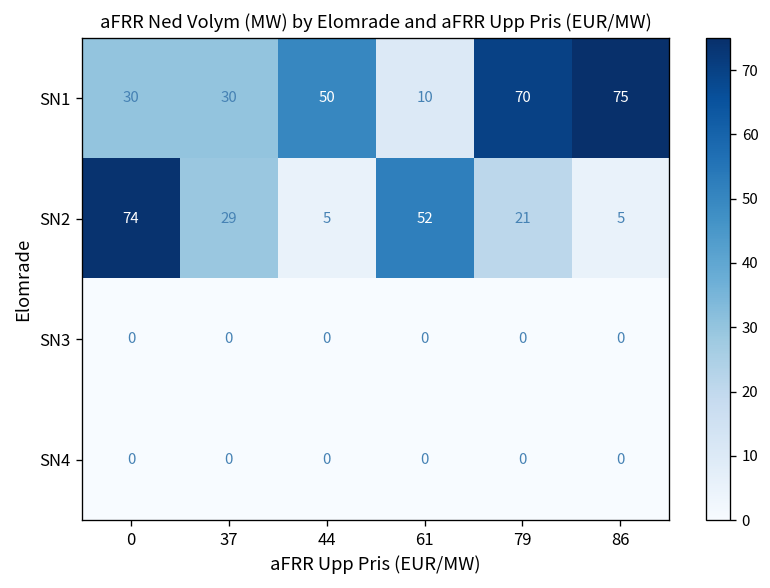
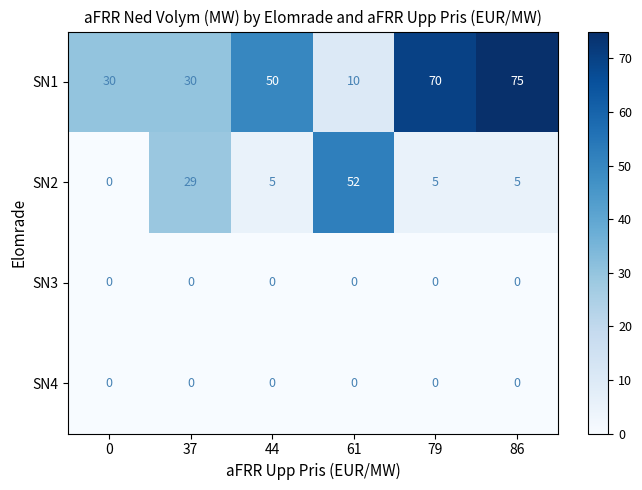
SN2, 0: 74 -> 0
SN2, 79: 21 -> 5
